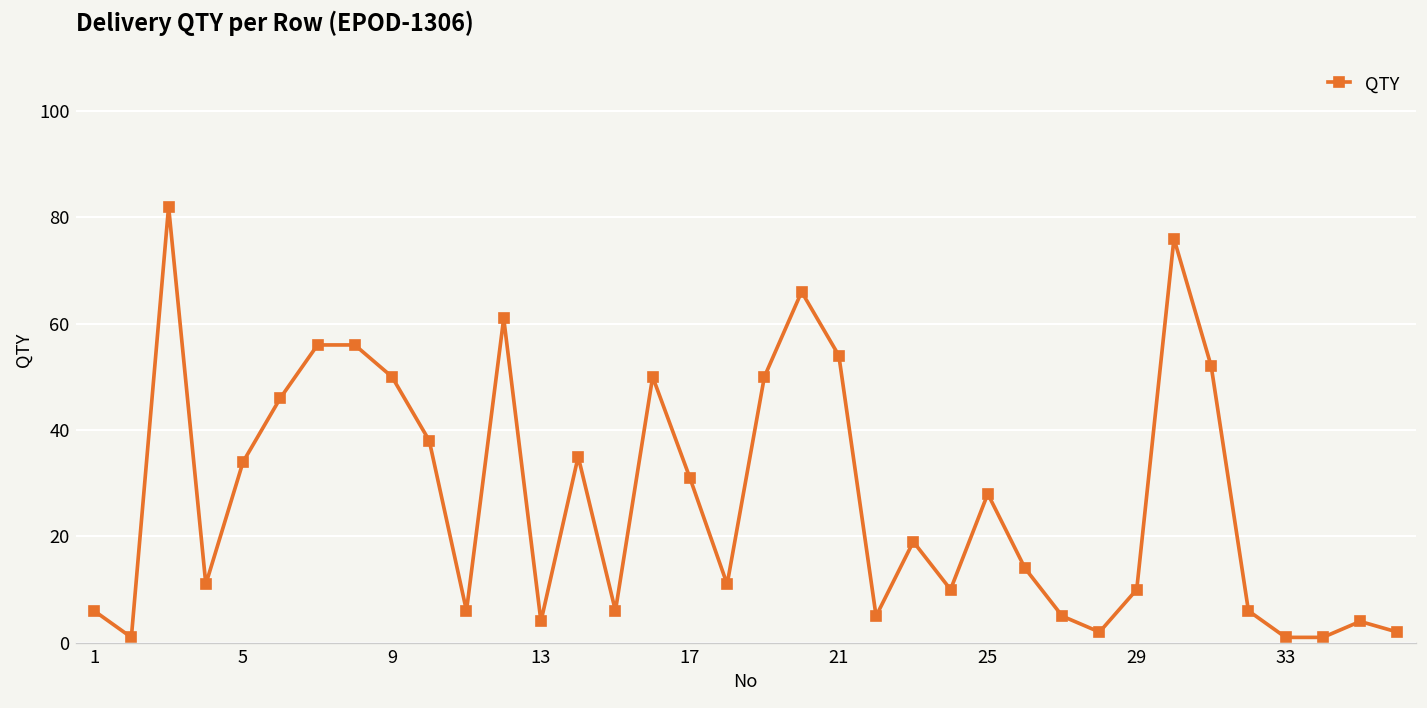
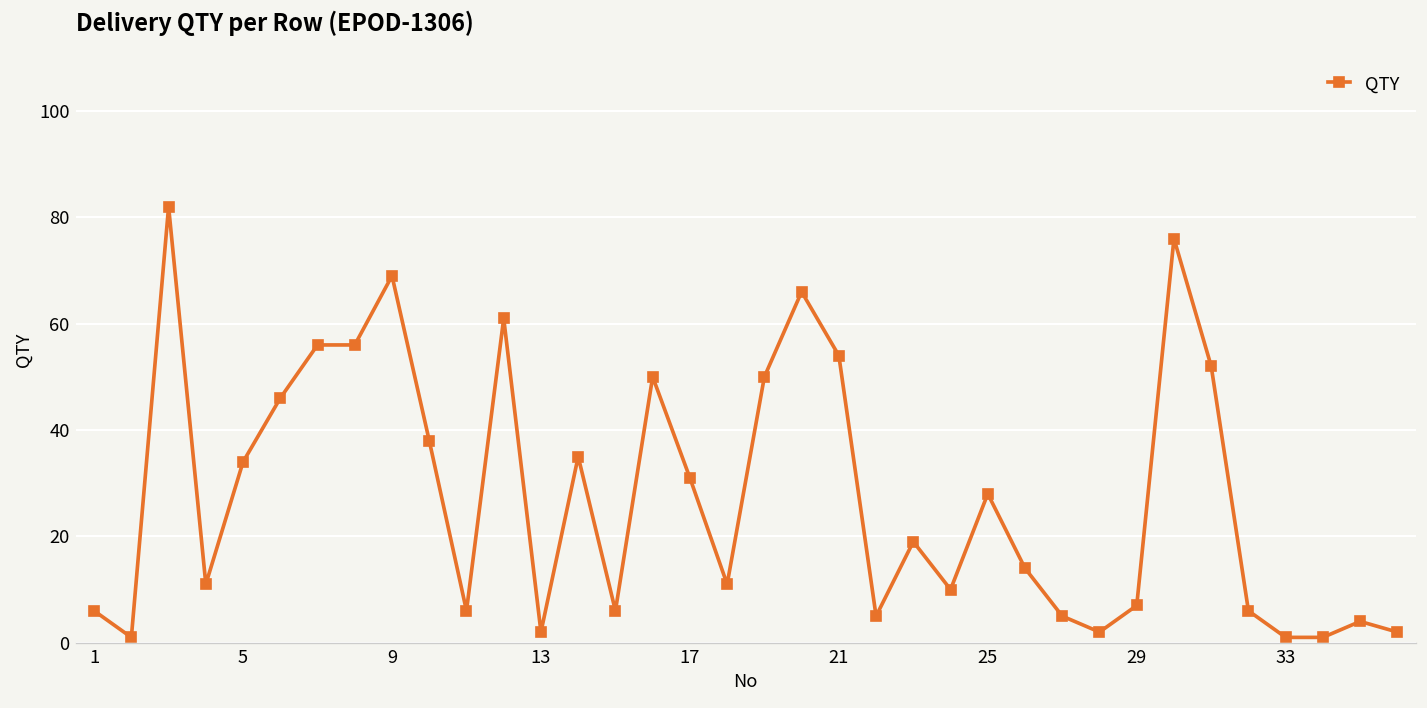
9: 50 -> 69
13: 4 -> 2
29: 10 -> 7
